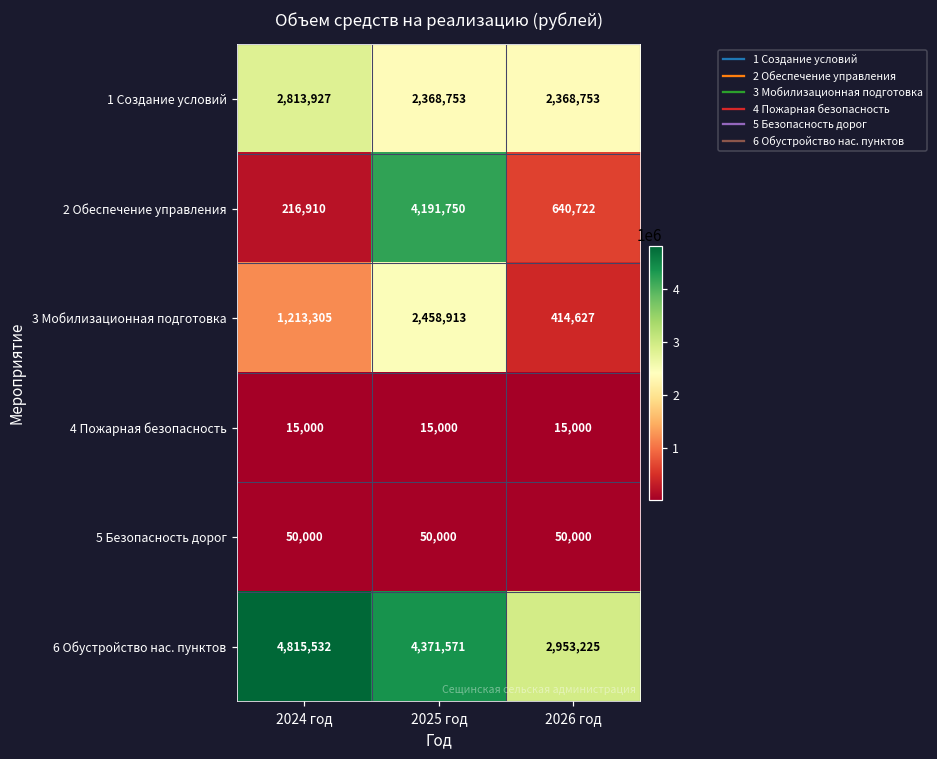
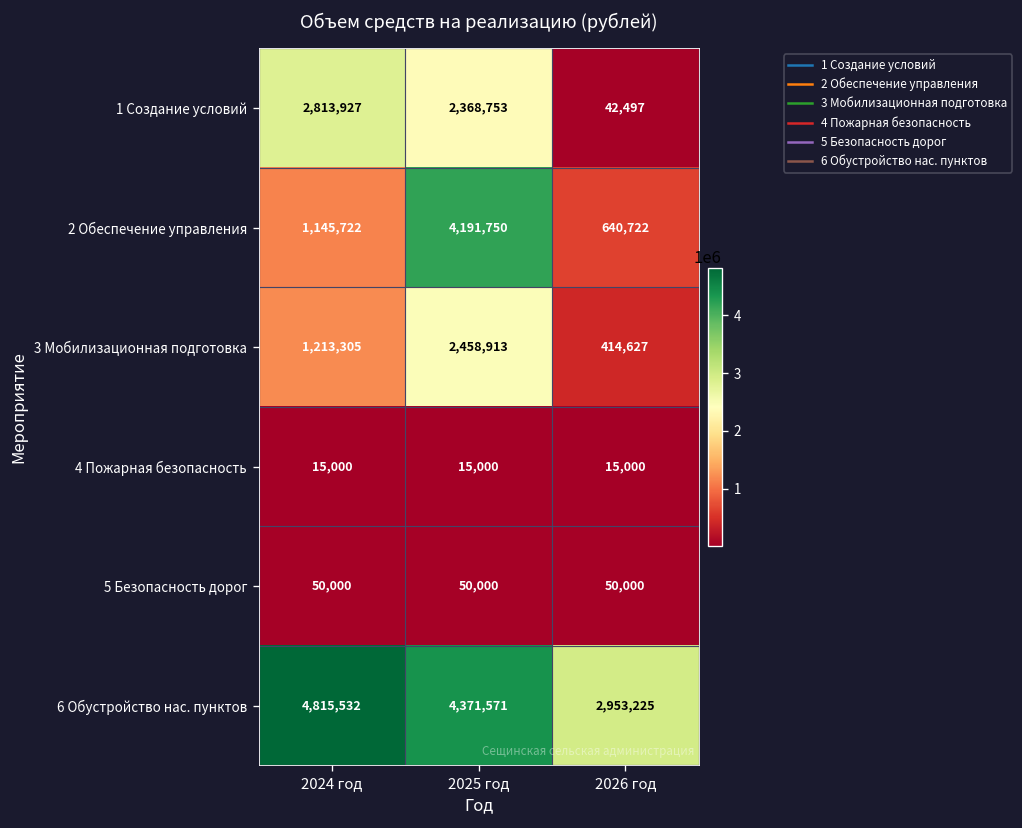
1 Создание условий, 2026 год: 2,368,753 -> 42,497
2 Обеспечение управления, 2024 год: 216,910 -> 1,145,722
